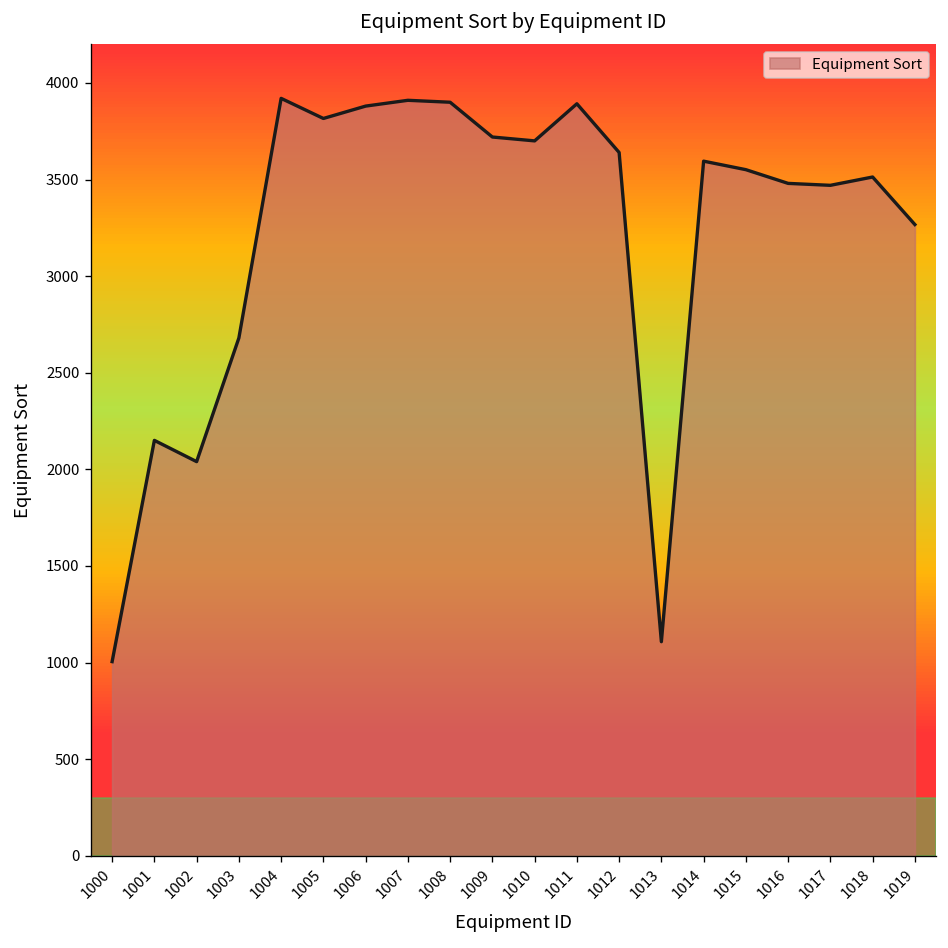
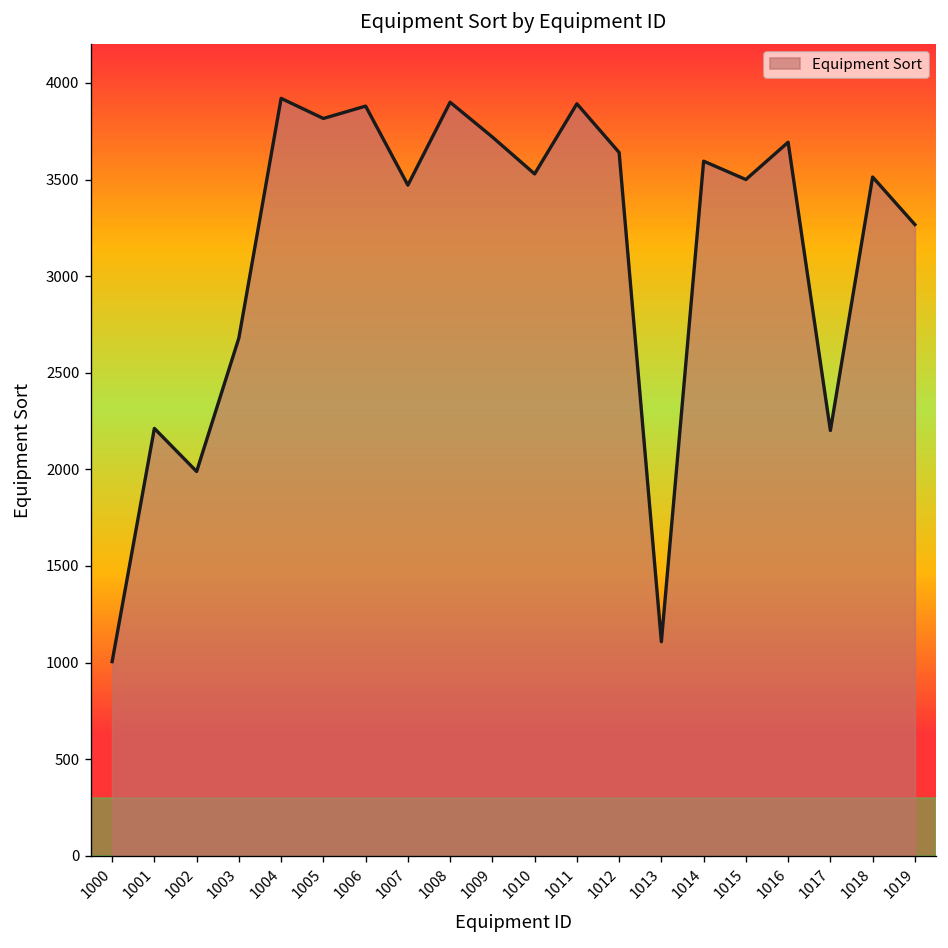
1001: 2150 -> 2210
1002: 2040 -> 1990
1007: 3910 -> 3470
1010: 3700 -> 3530
1015: 3550 -> 3500
1016: 3480 -> 3690
1017: 3470 -> 2200
